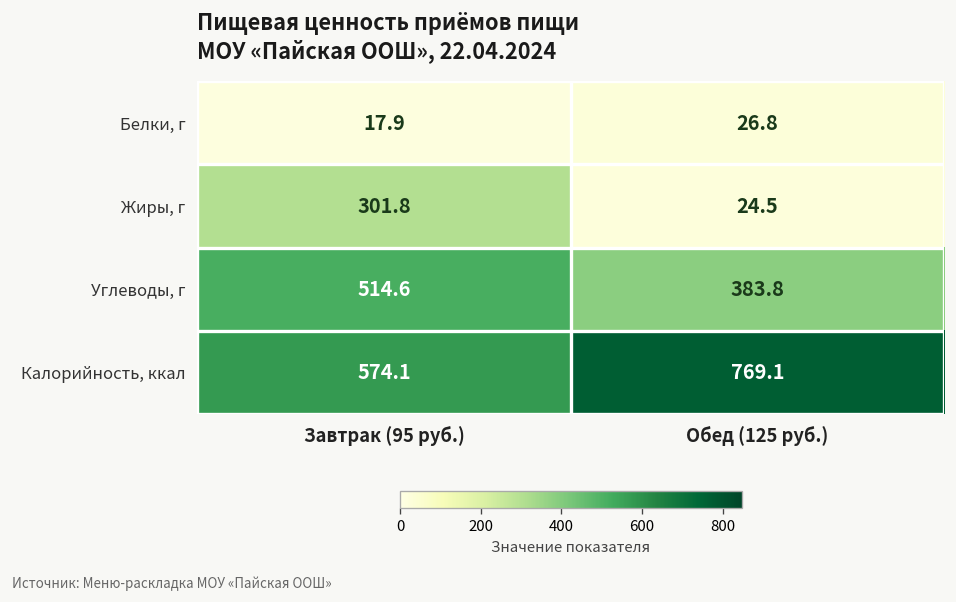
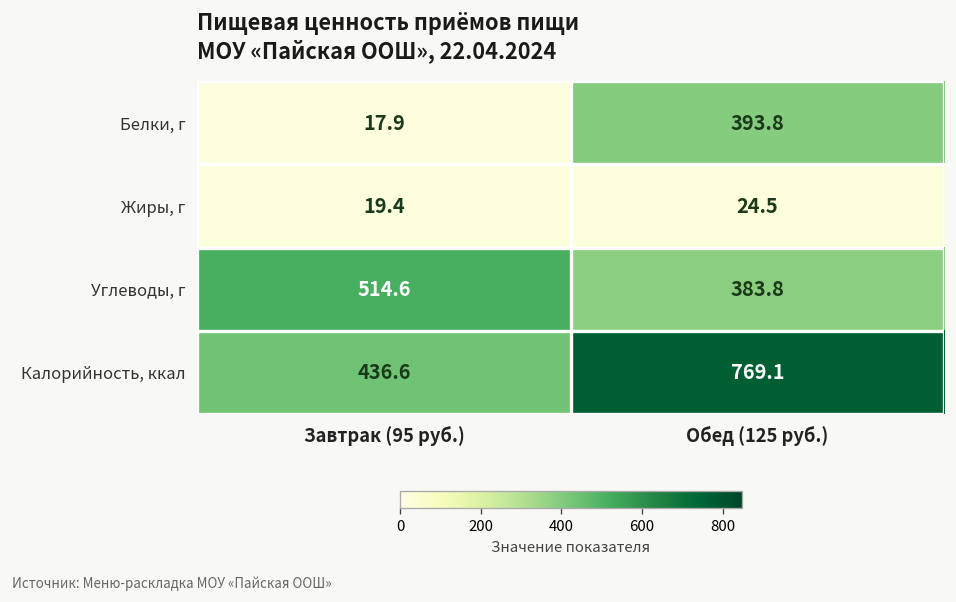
Белки, г, Обед (125 руб.): 26.8 -> 393.8
Жиры, г, Завтрак (95 руб.): 301.8 -> 19.4
Калорийность, ккал, Завтрак (95 руб.): 574.1 -> 436.6
